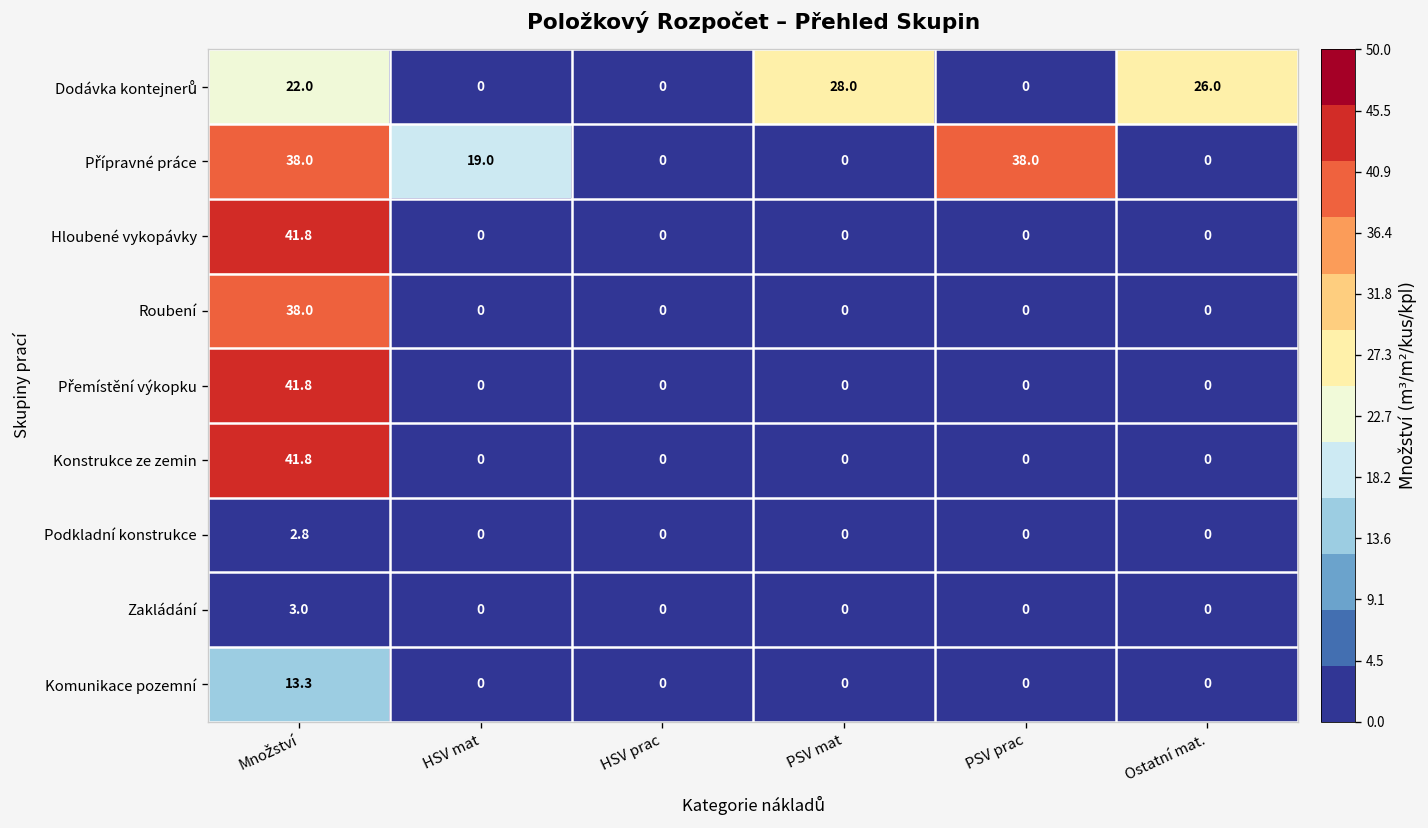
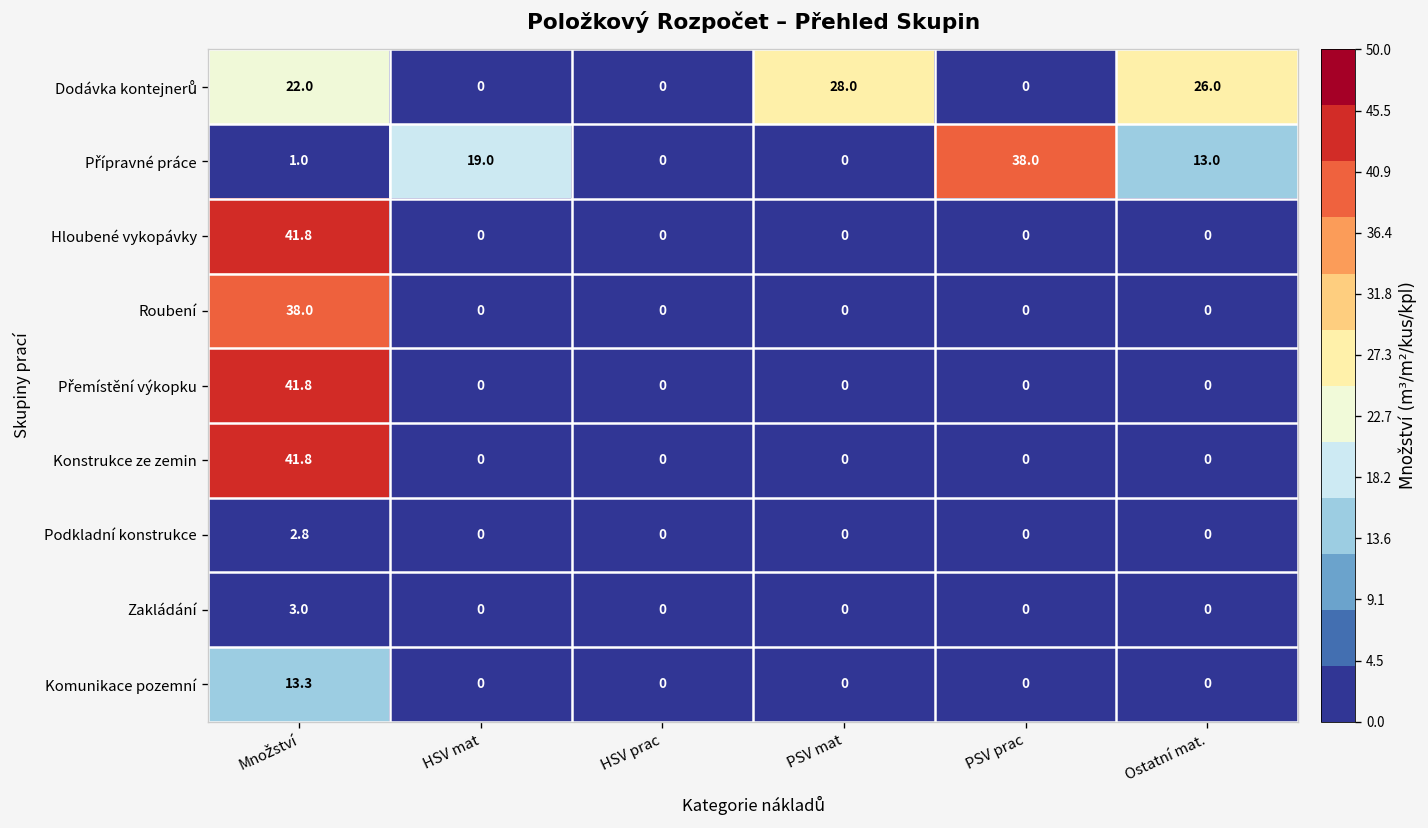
Přípravné práce, Množství: 38.0 -> 1.0
Přípravné práce, Ostatní mat.: 0 -> 13.0
